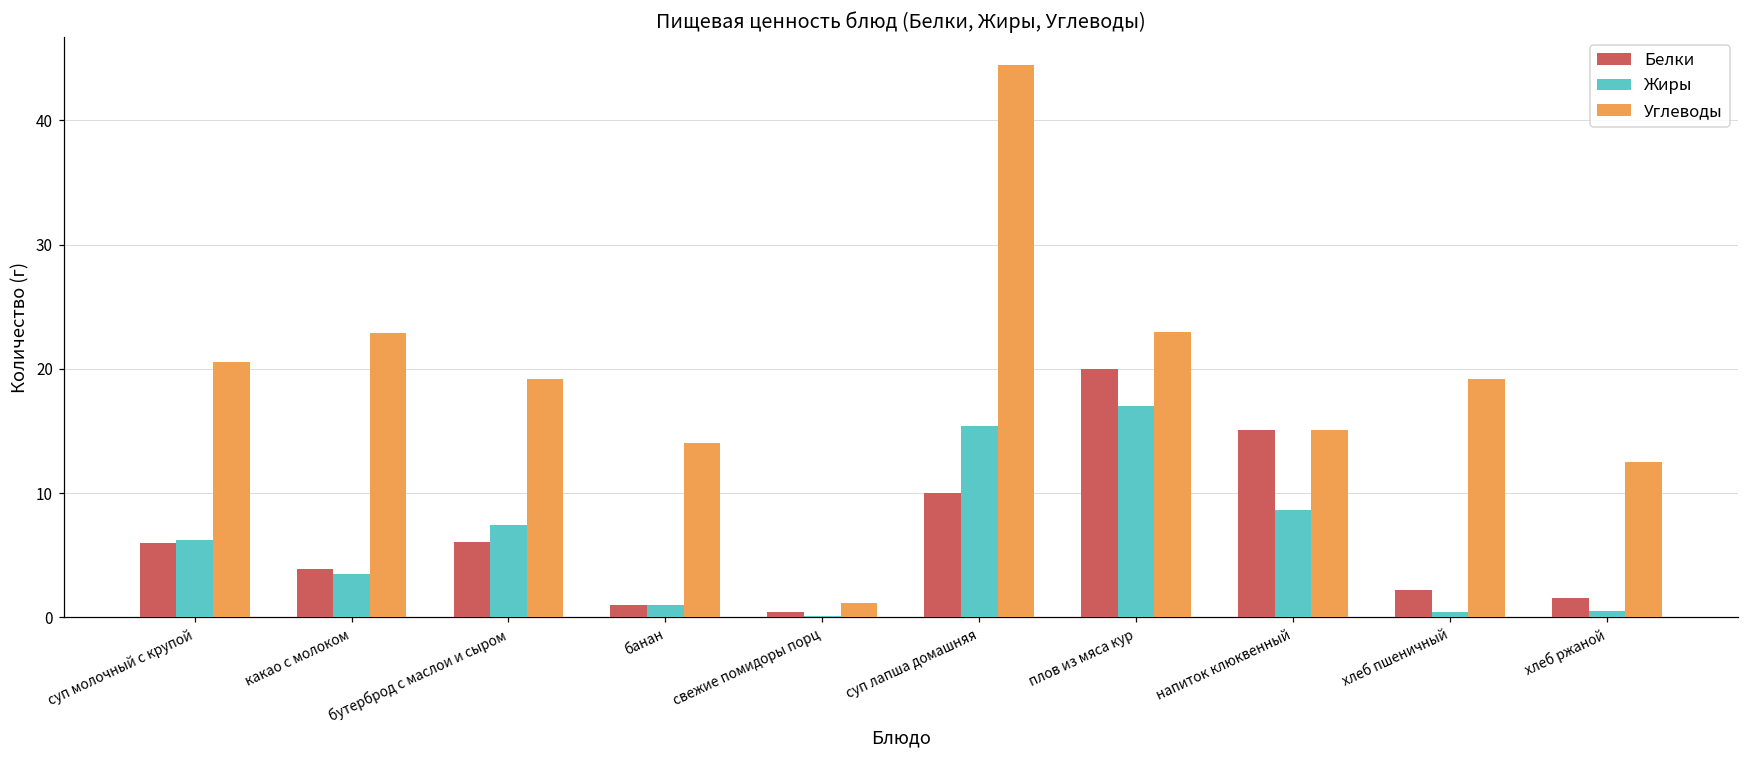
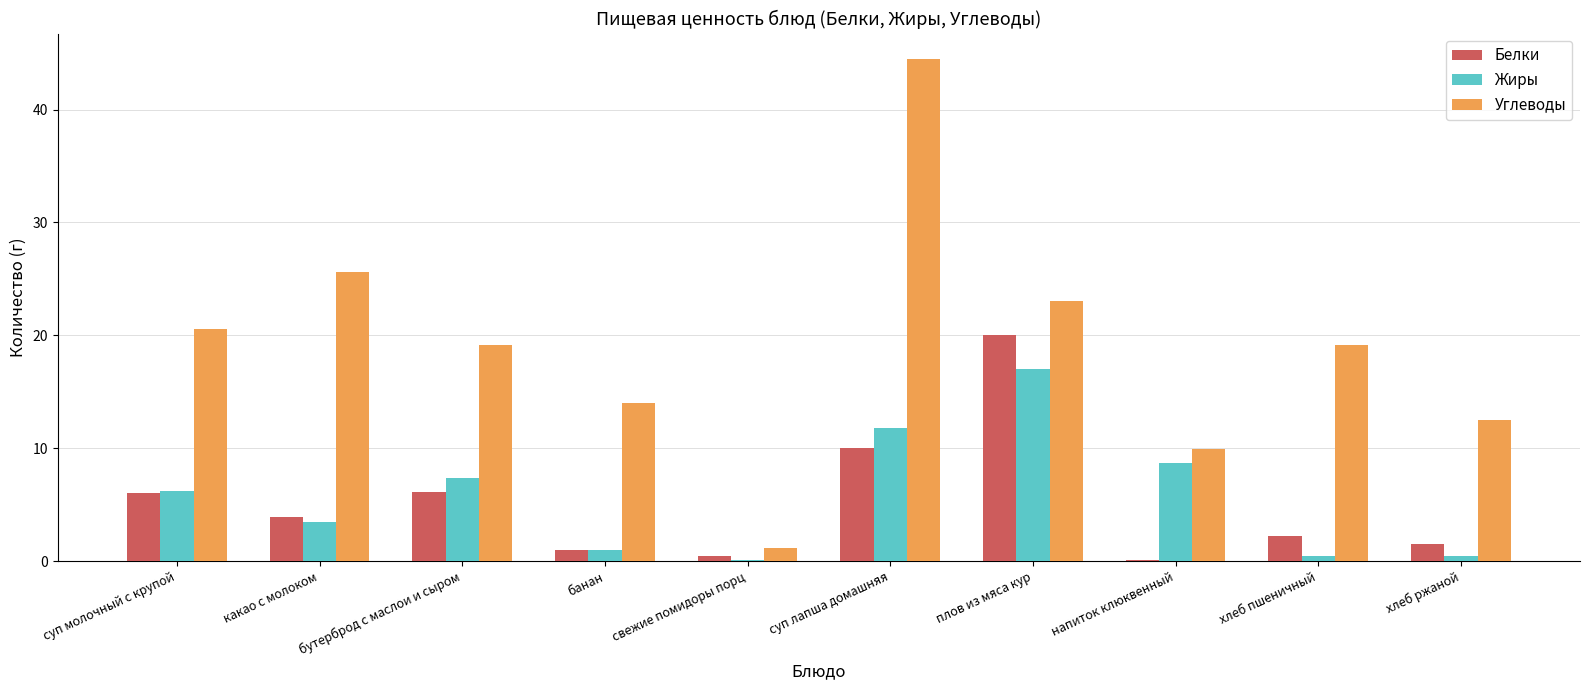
Углеводы, какао с молоком: 22.9 -> 25.6
Жиры, суп лапша домашняя: 15.4 -> 11.8
Белки, напиток клюквенный: 15.1 -> 0.1
Углеводы, напиток клюквенный: 15.1 -> 9.9
